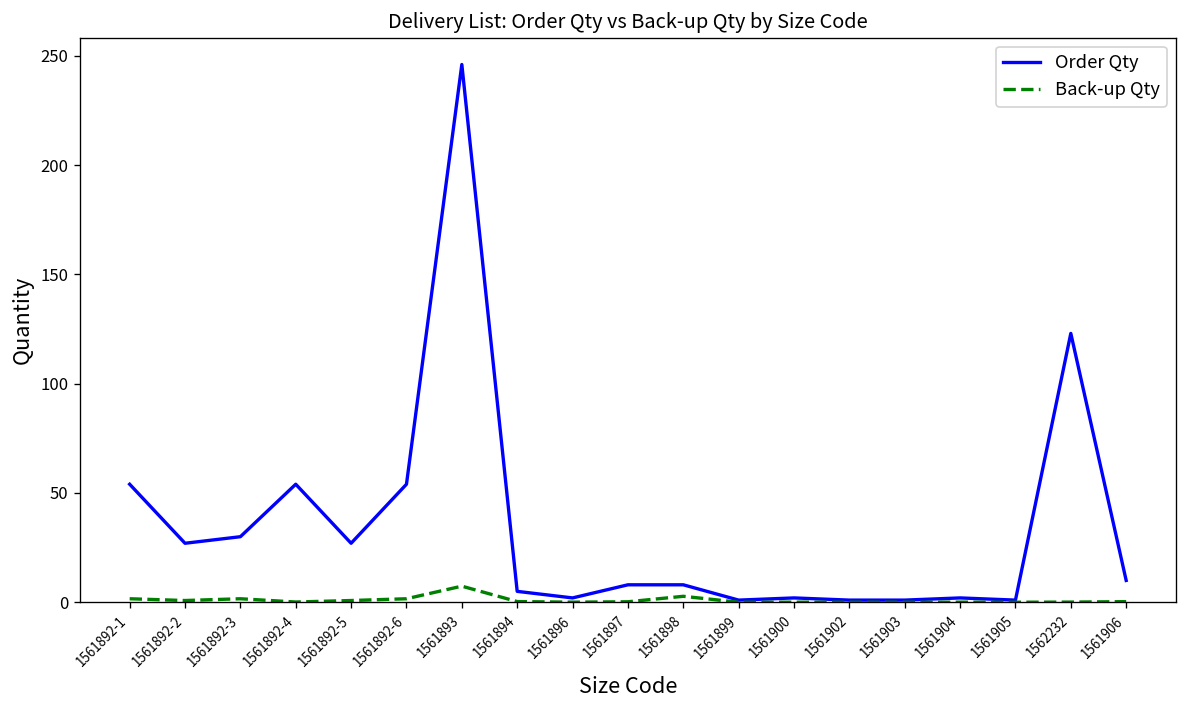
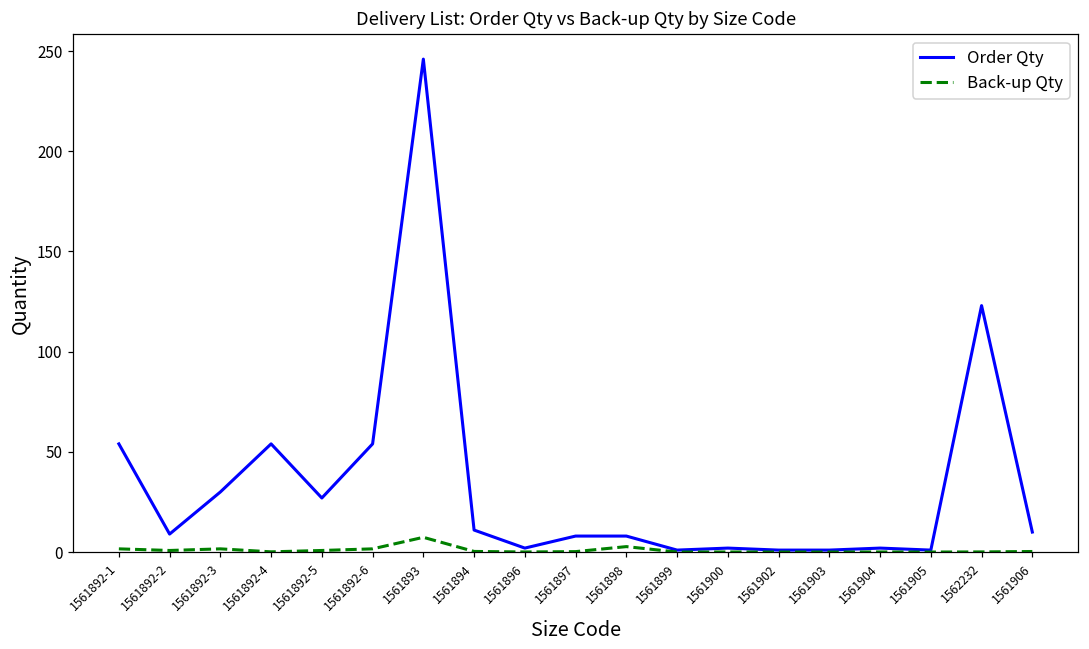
Order Qty, 1561892-2: 27 -> 9
Order Qty, 1561894: 5 -> 11
